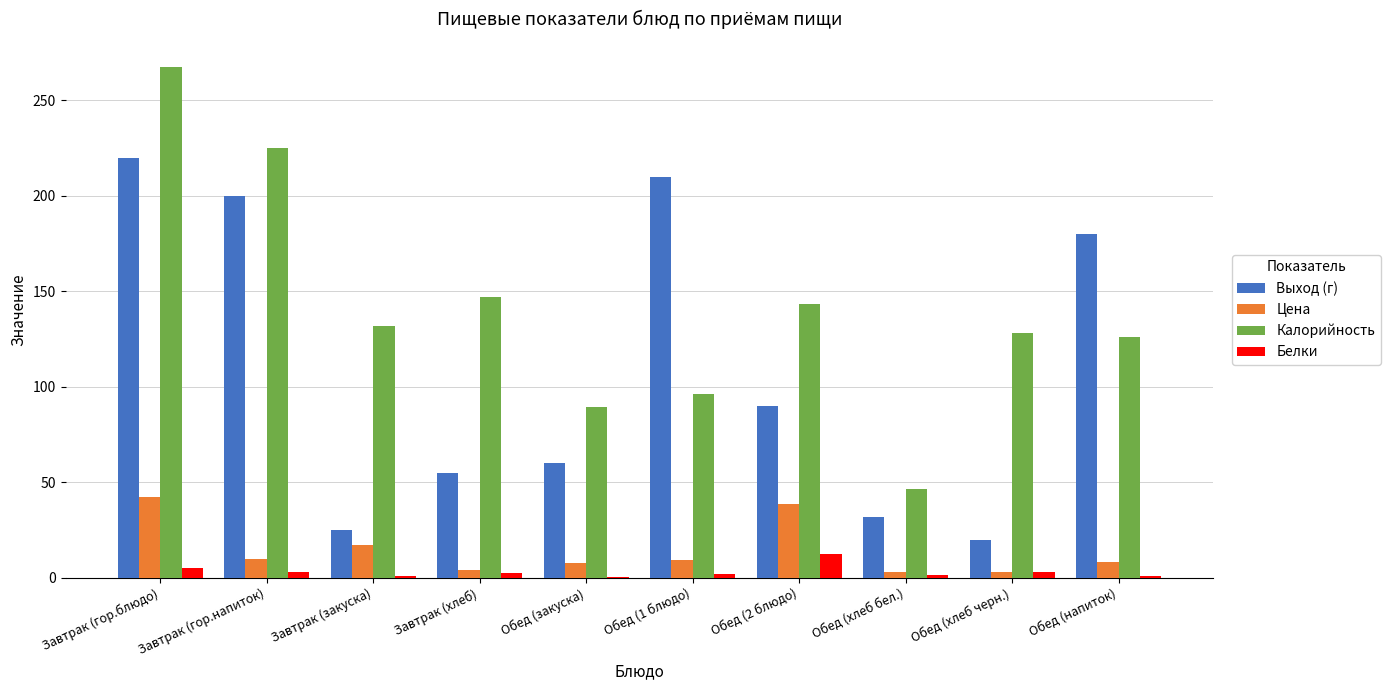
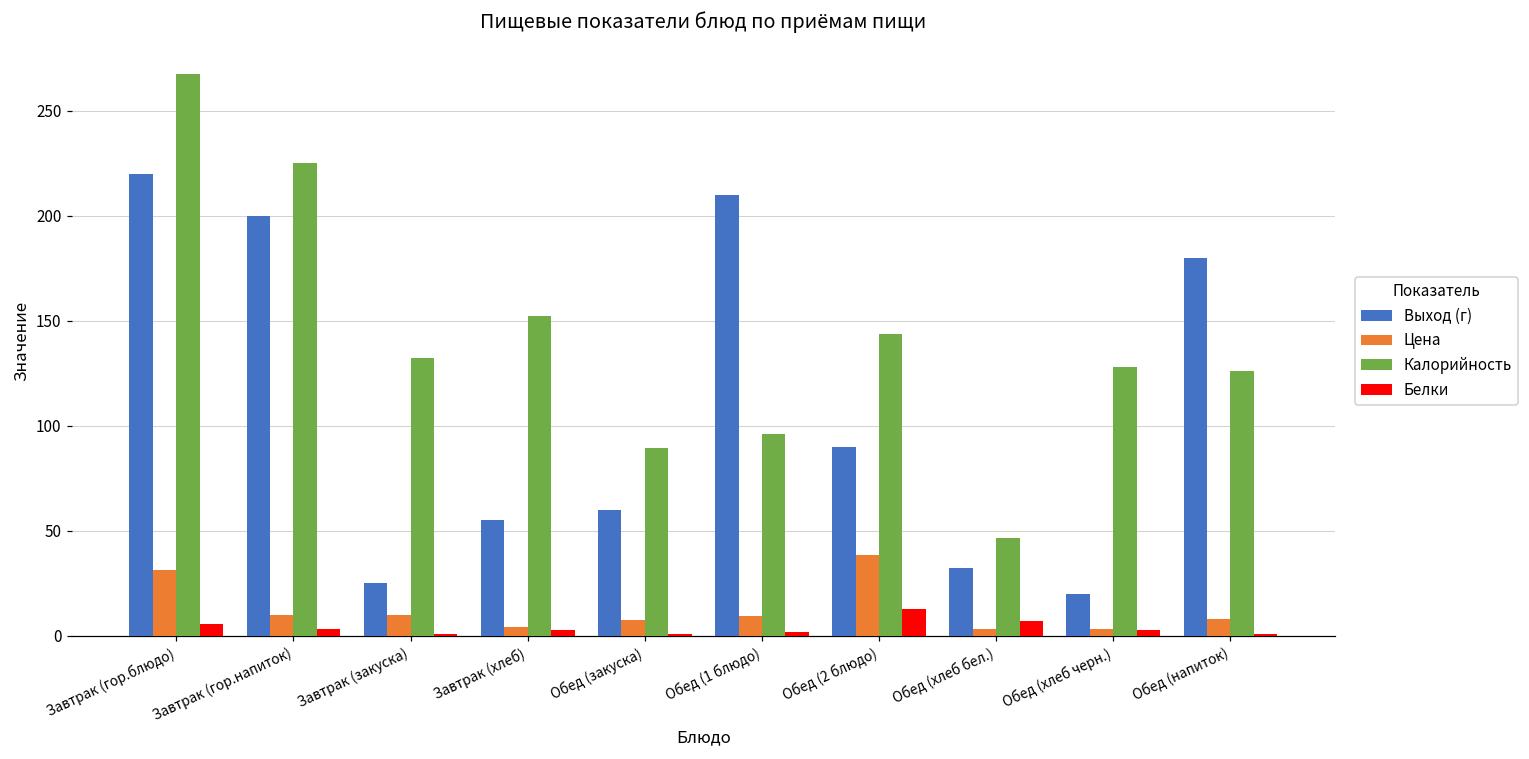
Цена, Завтрак (гор.блюдо): 42 -> 31
Цена, Завтрак (закуска): 17 -> 10
Калорийность, Завтрак (хлеб): 147 -> 152
Белки, Обед (хлеб бел.): 2 -> 7
